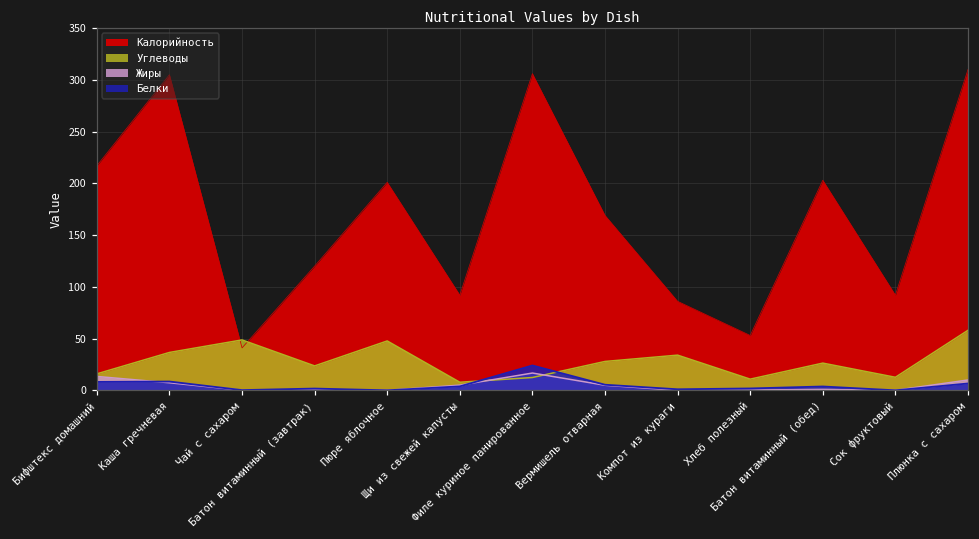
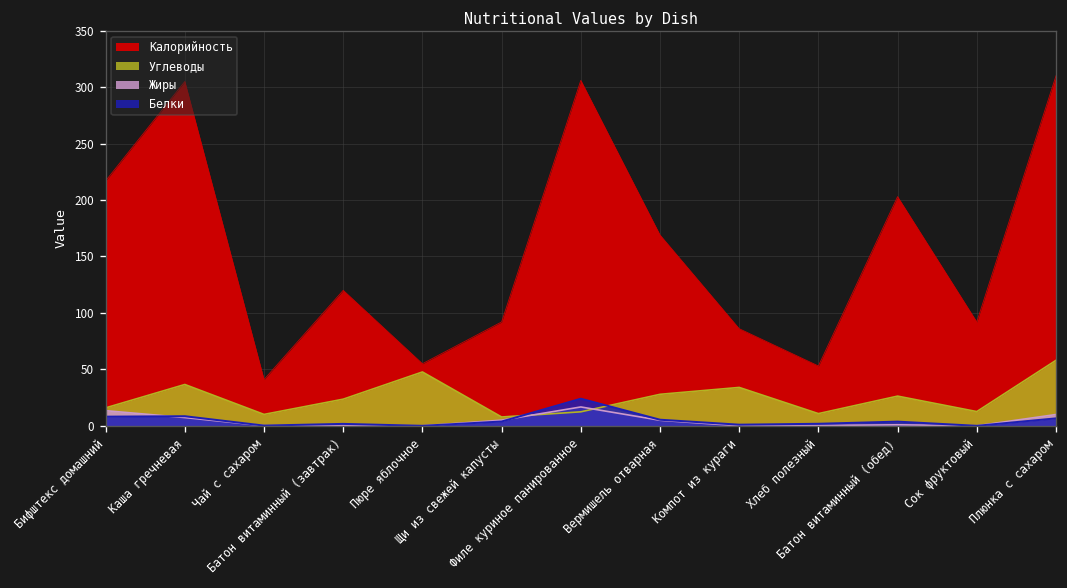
Углеводы, Чай с сахаром: 50 -> 10
Калорийность, Пюре яблочное: 200 -> 60
